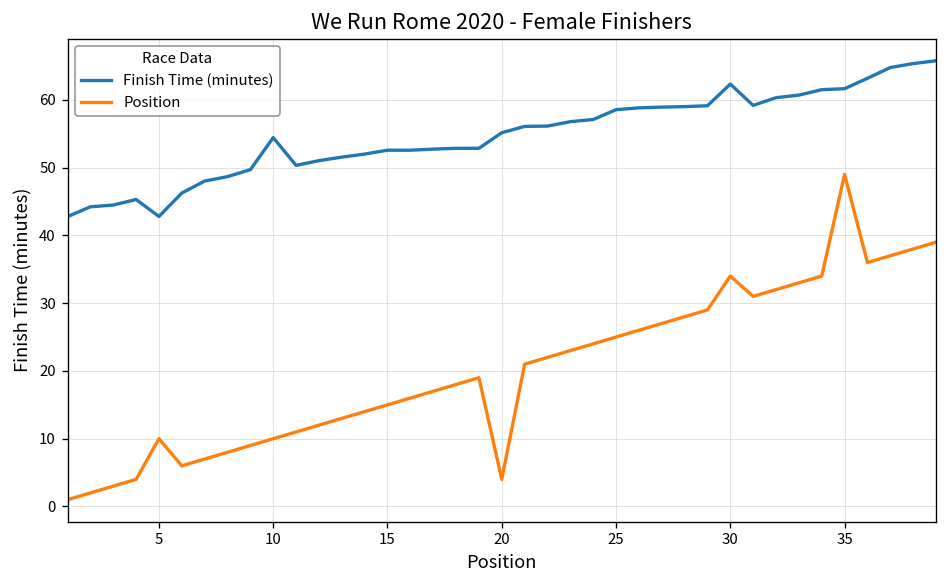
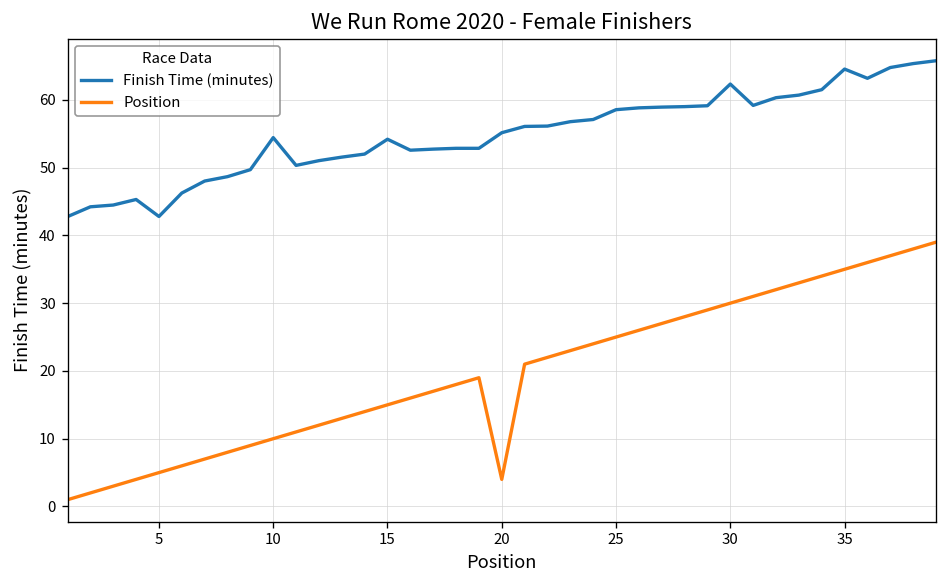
Position, 5: 10 -> 5
Finish Time (minutes), 15: 53 -> 54
Position, 30: 34 -> 30
Finish Time (minutes), 35: 62 -> 65
Position, 35: 49 -> 35
